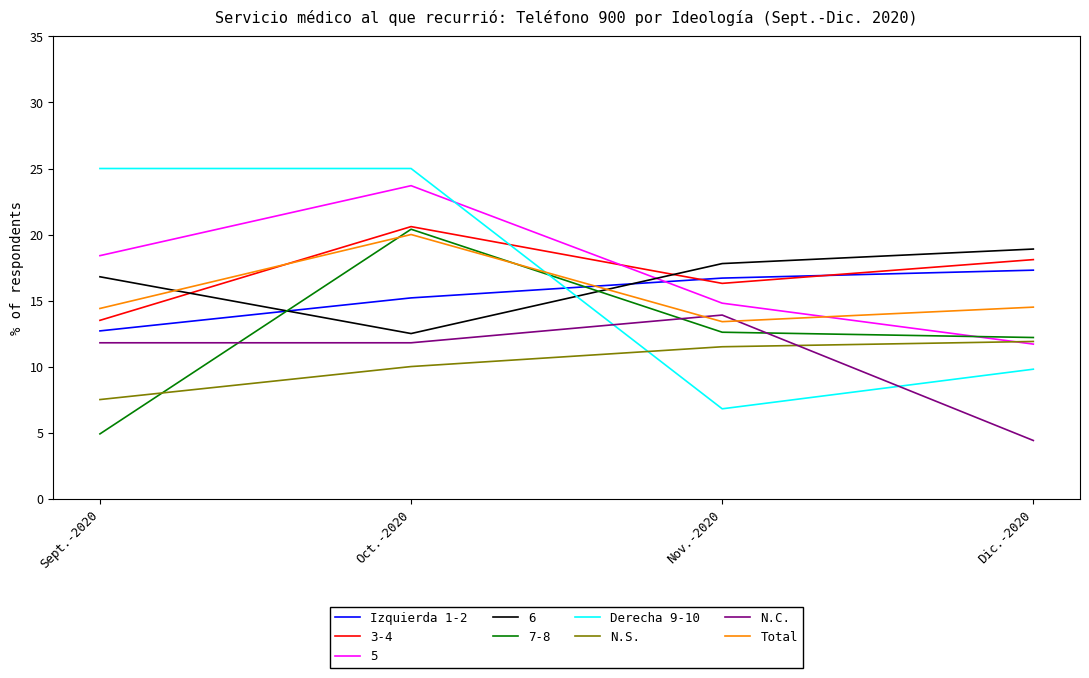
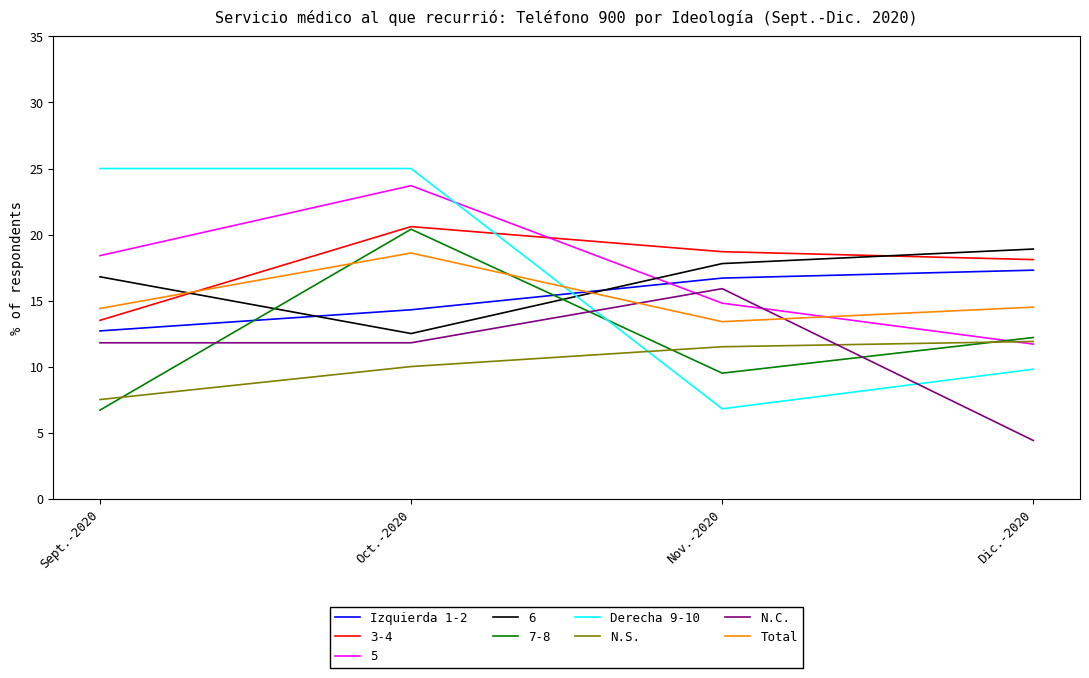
7-8, Sept.-2020: 4.9 -> 6.7
Izquierda 1-2, Oct.-2020: 15.2 -> 14.3
Total, Oct.-2020: 20.0 -> 18.6
3-4, Nov.-2020: 16.3 -> 18.7
7-8, Nov.-2020: 12.6 -> 9.5
N.C., Nov.-2020: 13.9 -> 15.9
